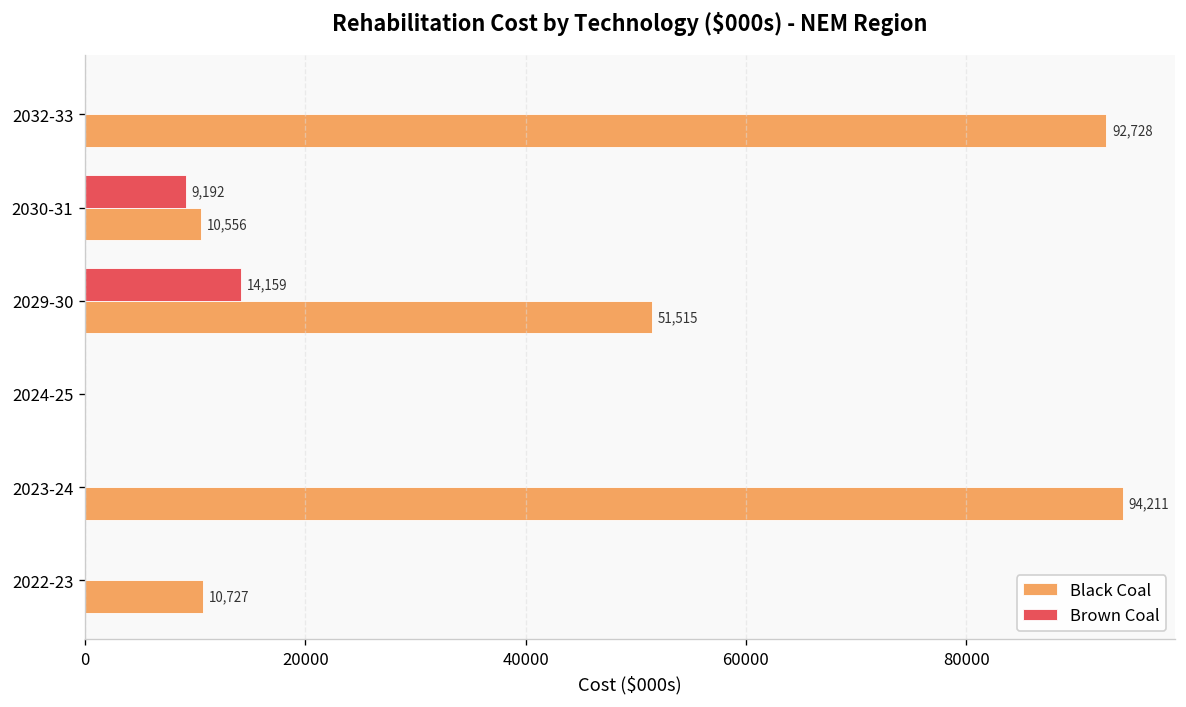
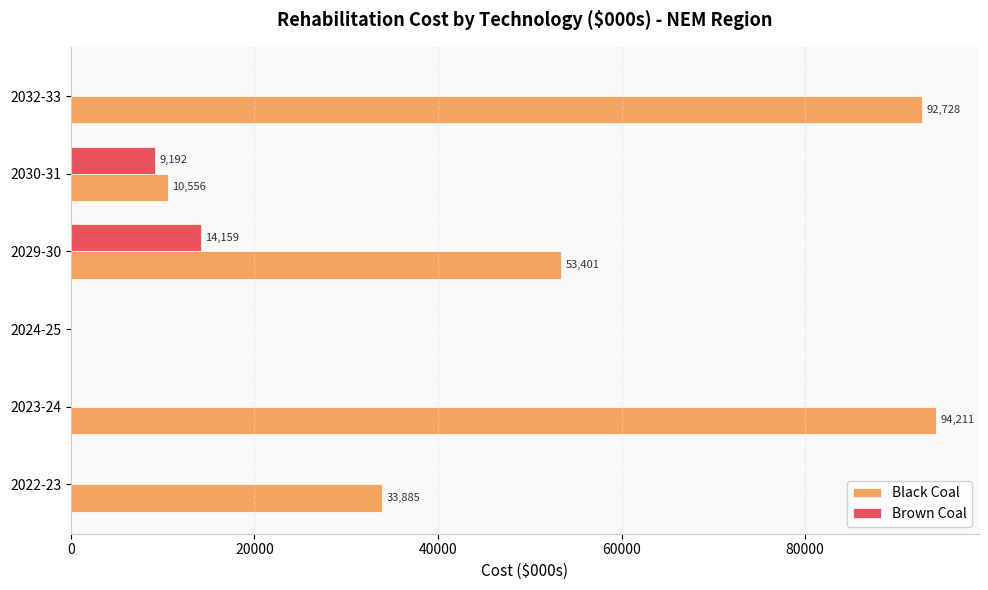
Black Coal, 2029-30: 51,515 -> 53,401
Black Coal, 2022-23: 10,727 -> 33,885
